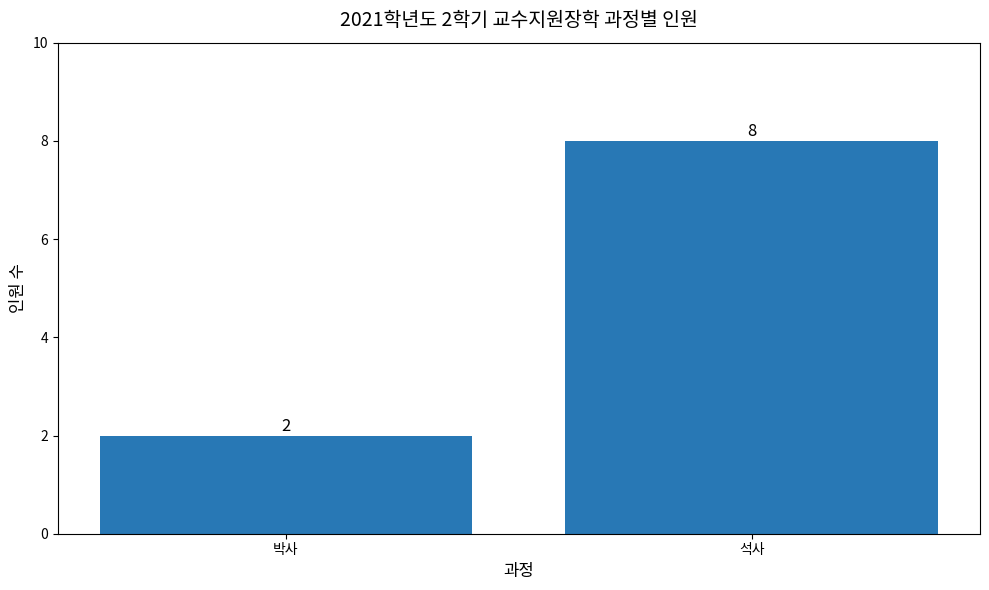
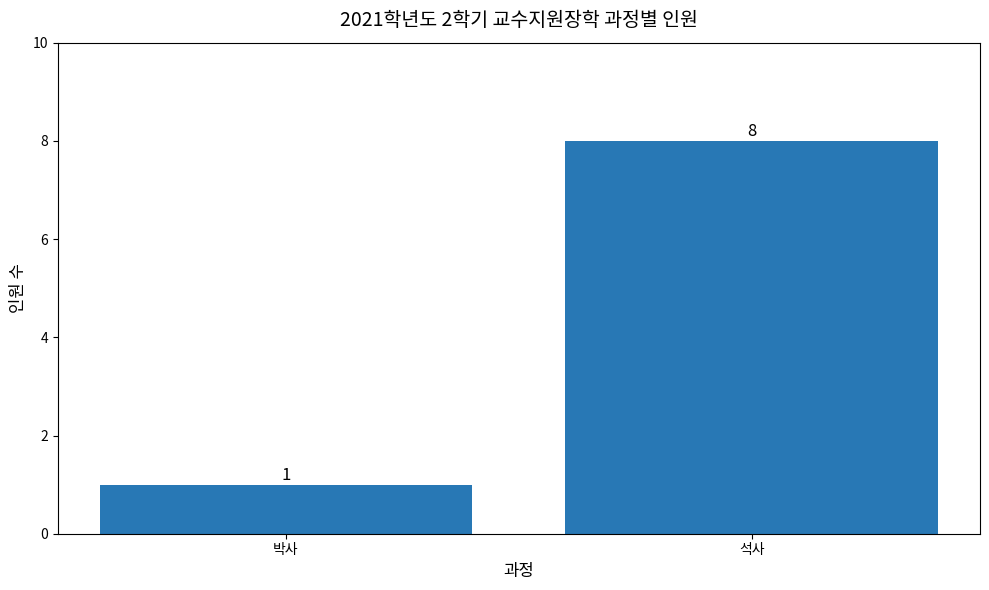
박사: 2 -> 1
